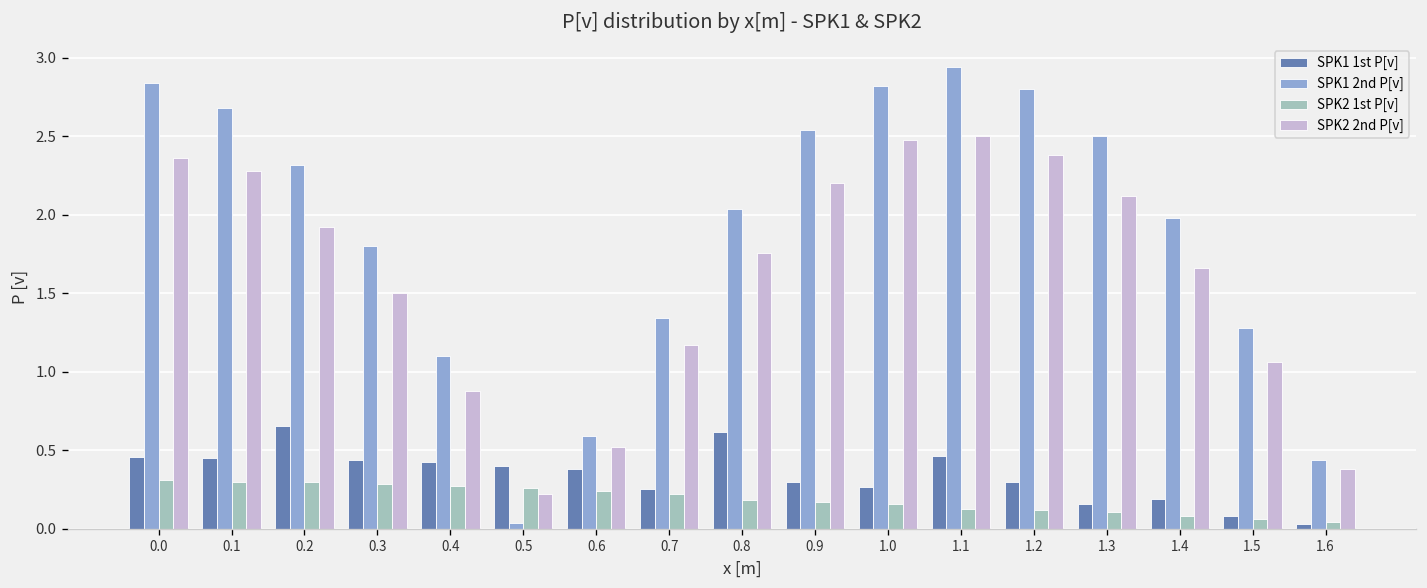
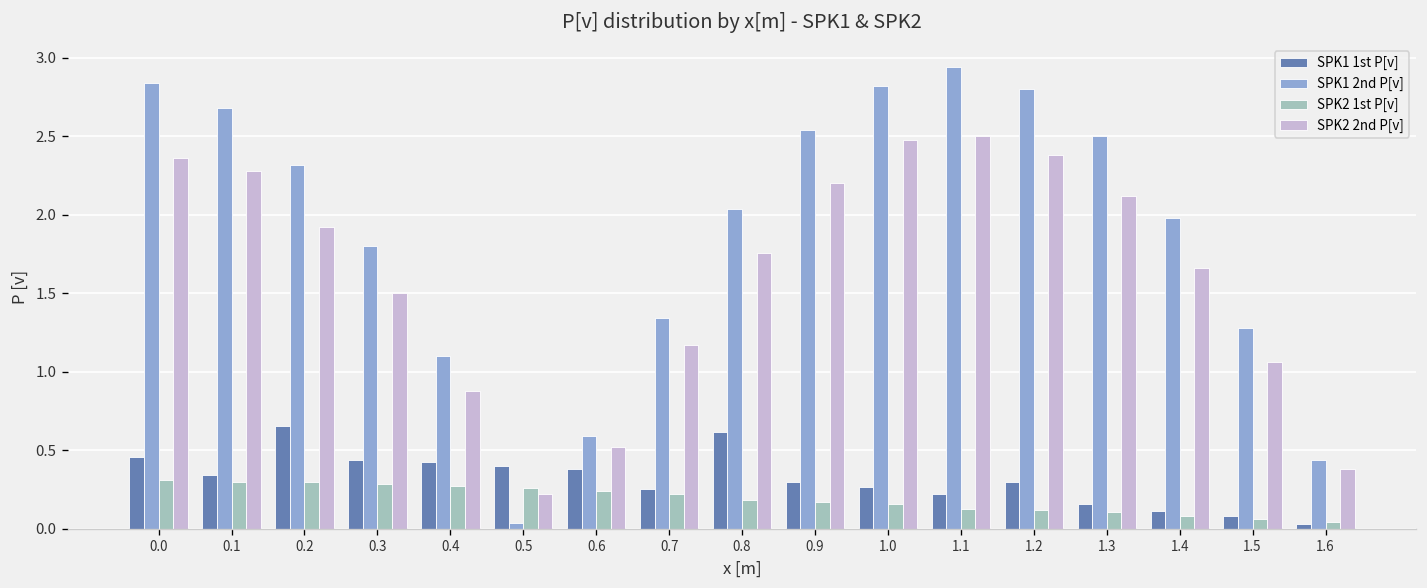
SPK1 1st P[v], 0.1: 0.45 -> 0.34
SPK1 1st P[v], 1.1: 0.46 -> 0.22
SPK1 1st P[v], 1.4: 0.19 -> 0.11
